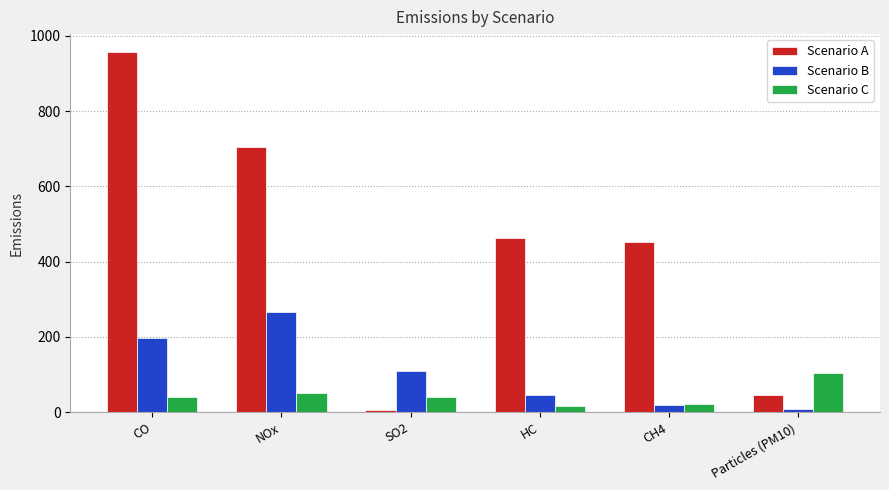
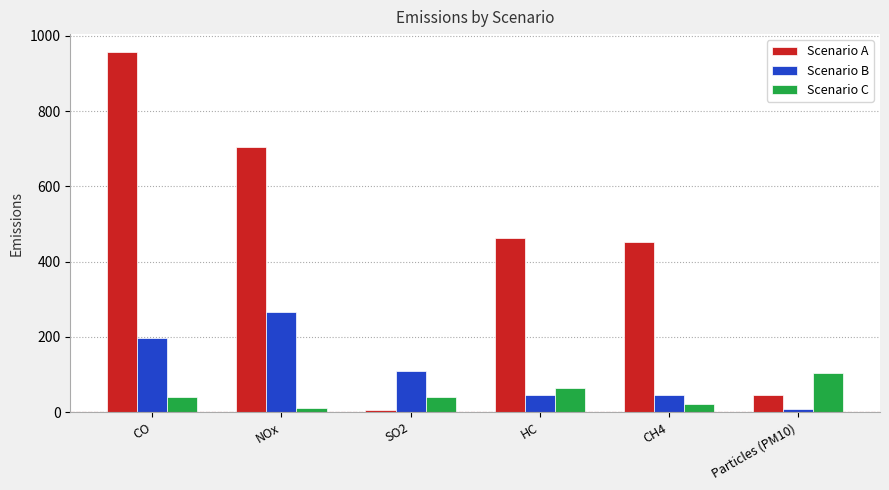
Scenario C, NOx: 50 -> 10
Scenario C, HC: 20 -> 60
Scenario B, CH4: 20 -> 50
